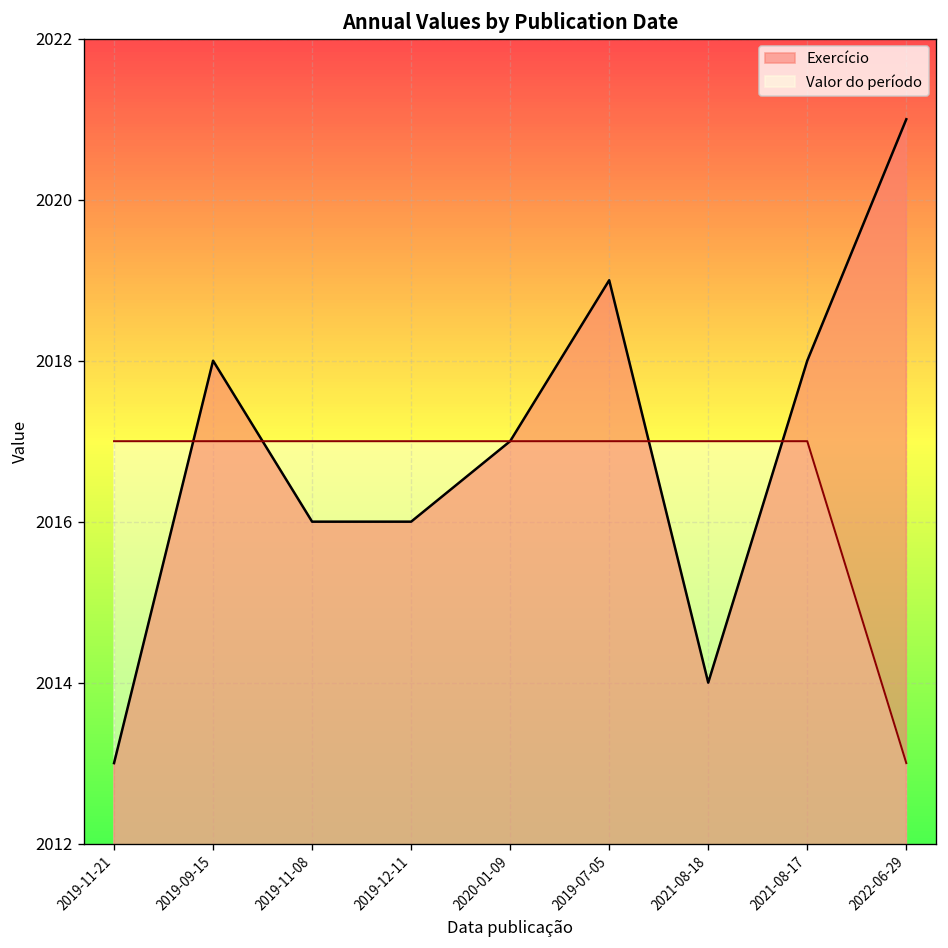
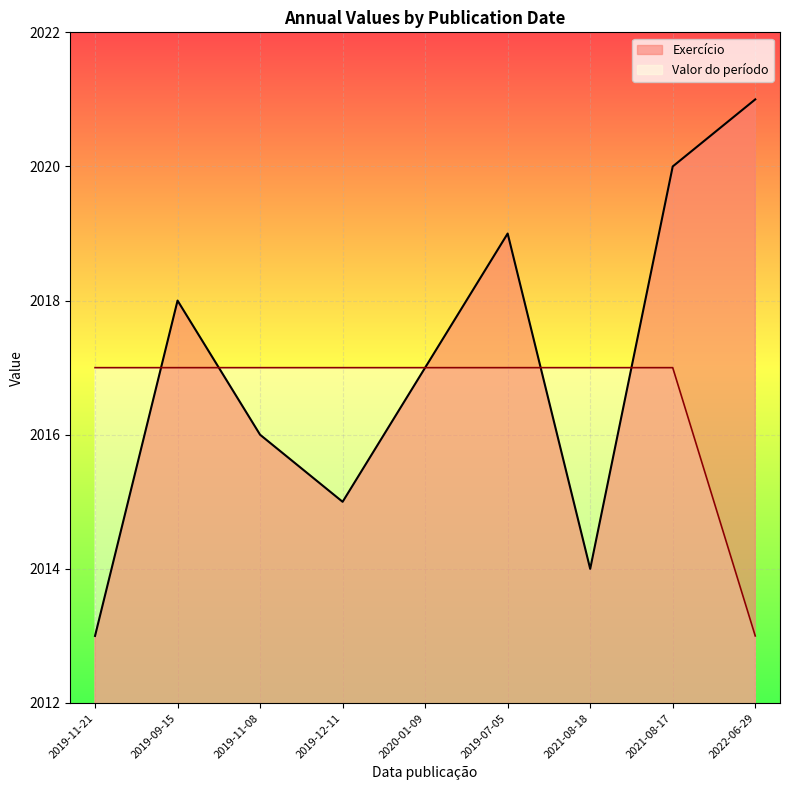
Exercício, 2019-12-11: 2016 -> 2015
Exercício, 2021-08-17: 2018 -> 2020
